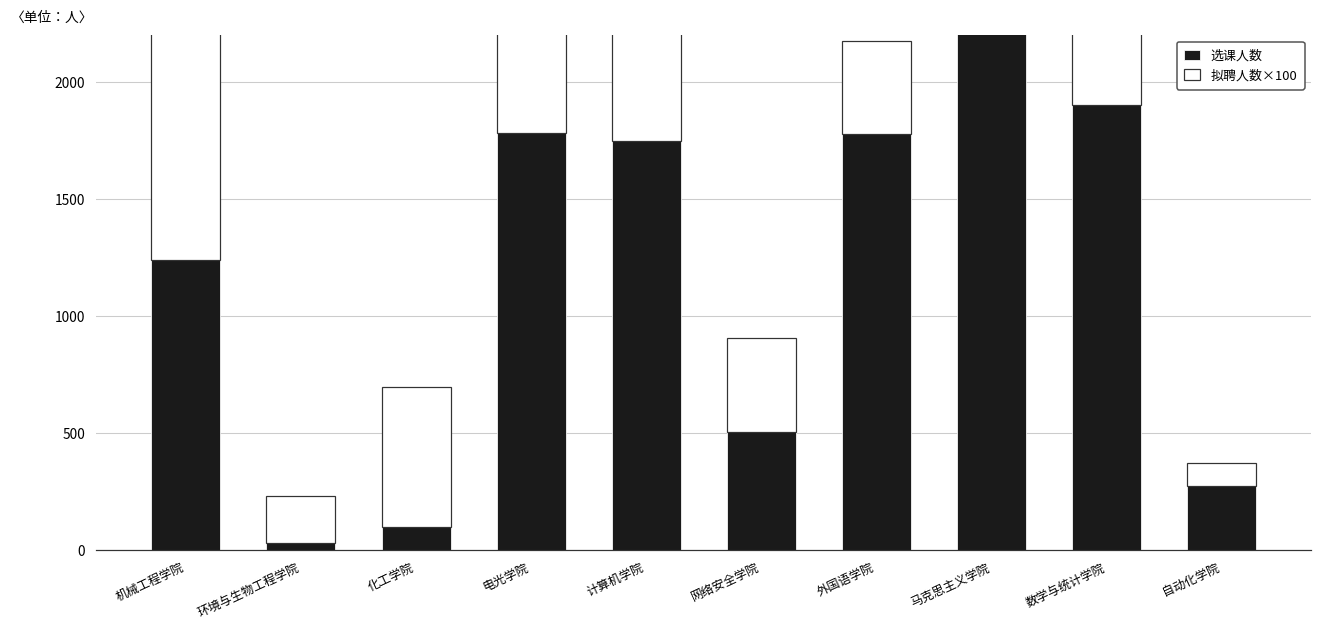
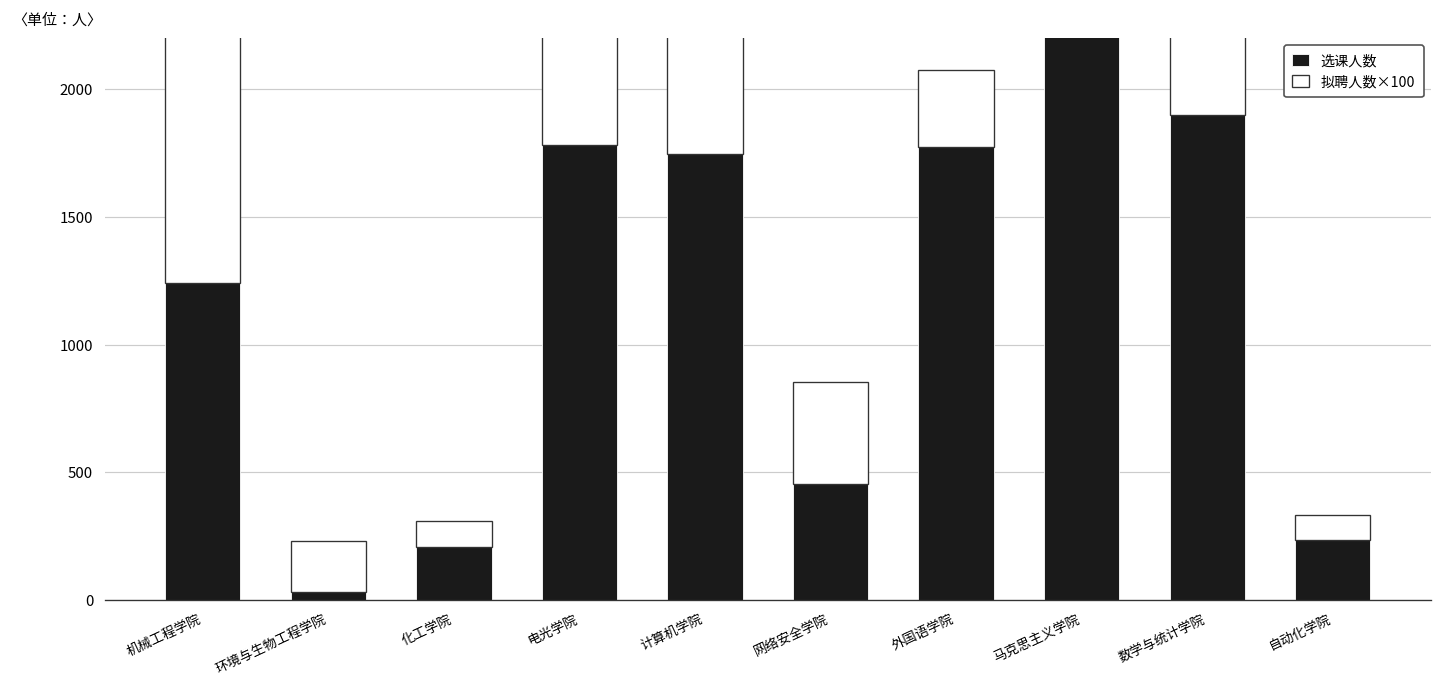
选课人数, 化工学院: 100 -> 210
拟聘人数×100, 化工学院: 600 -> 100
选课人数, 网络安全学院: 510 -> 450
拟聘人数×100, 外国语学院: 400 -> 300
选课人数, 自动化学院: 270 -> 230
